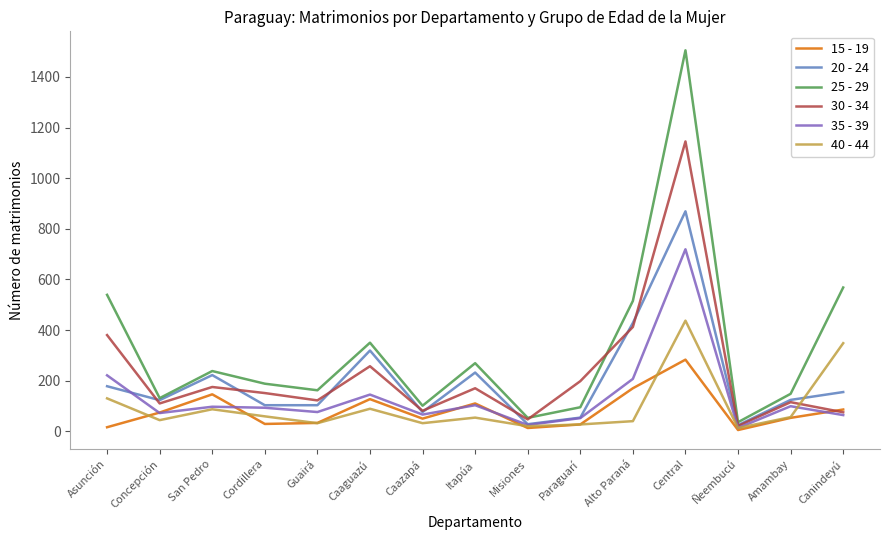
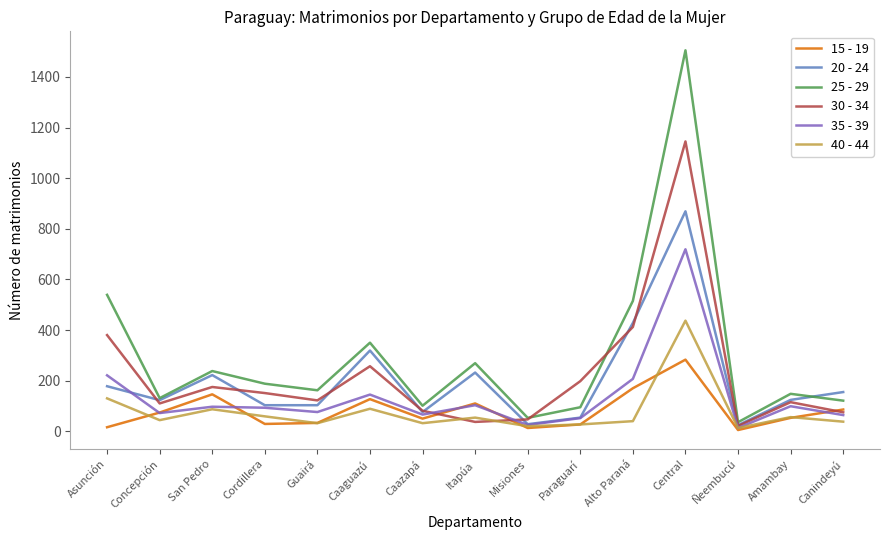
30 - 34, Itapúa: 170 -> 40
25 - 29, Canindeyú: 570 -> 120
40 - 44, Canindeyú: 350 -> 40
